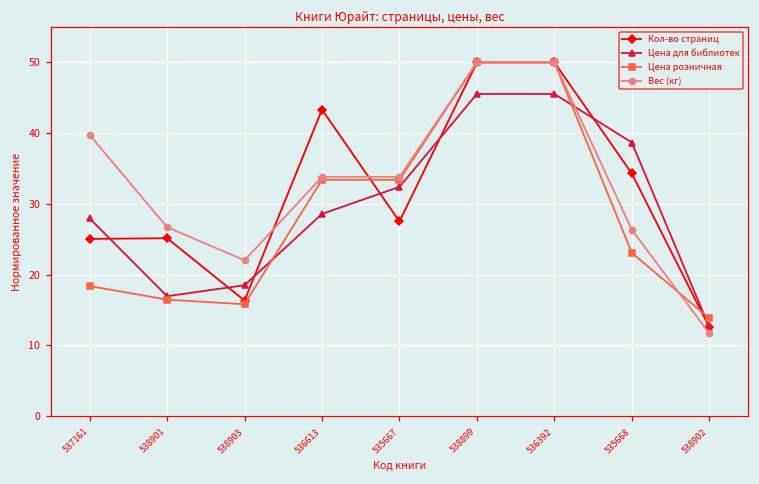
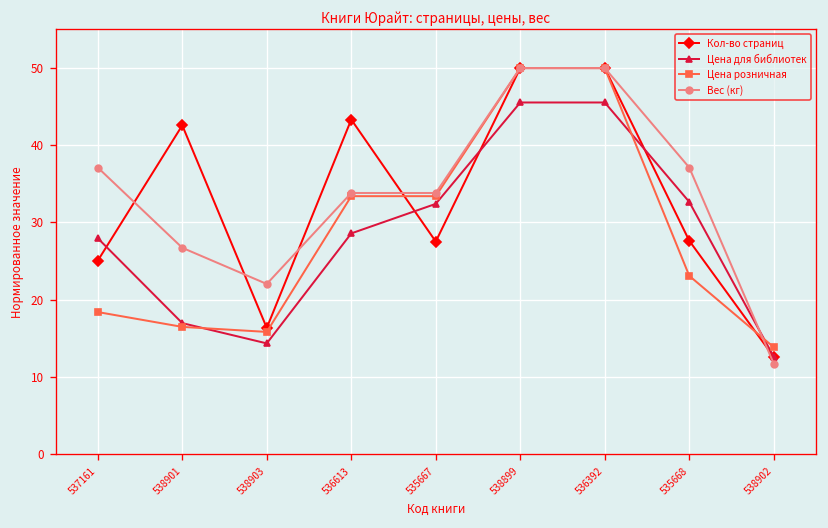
Вес (кг), 537161: 40 -> 37
Кол-во страниц, 538901: 25 -> 43
Цена для библиотек, 538903: 19 -> 14
Кол-во страниц, 535668: 34 -> 28
Цена для библиотек, 535668: 39 -> 33
Вес (кг), 535668: 26 -> 37
